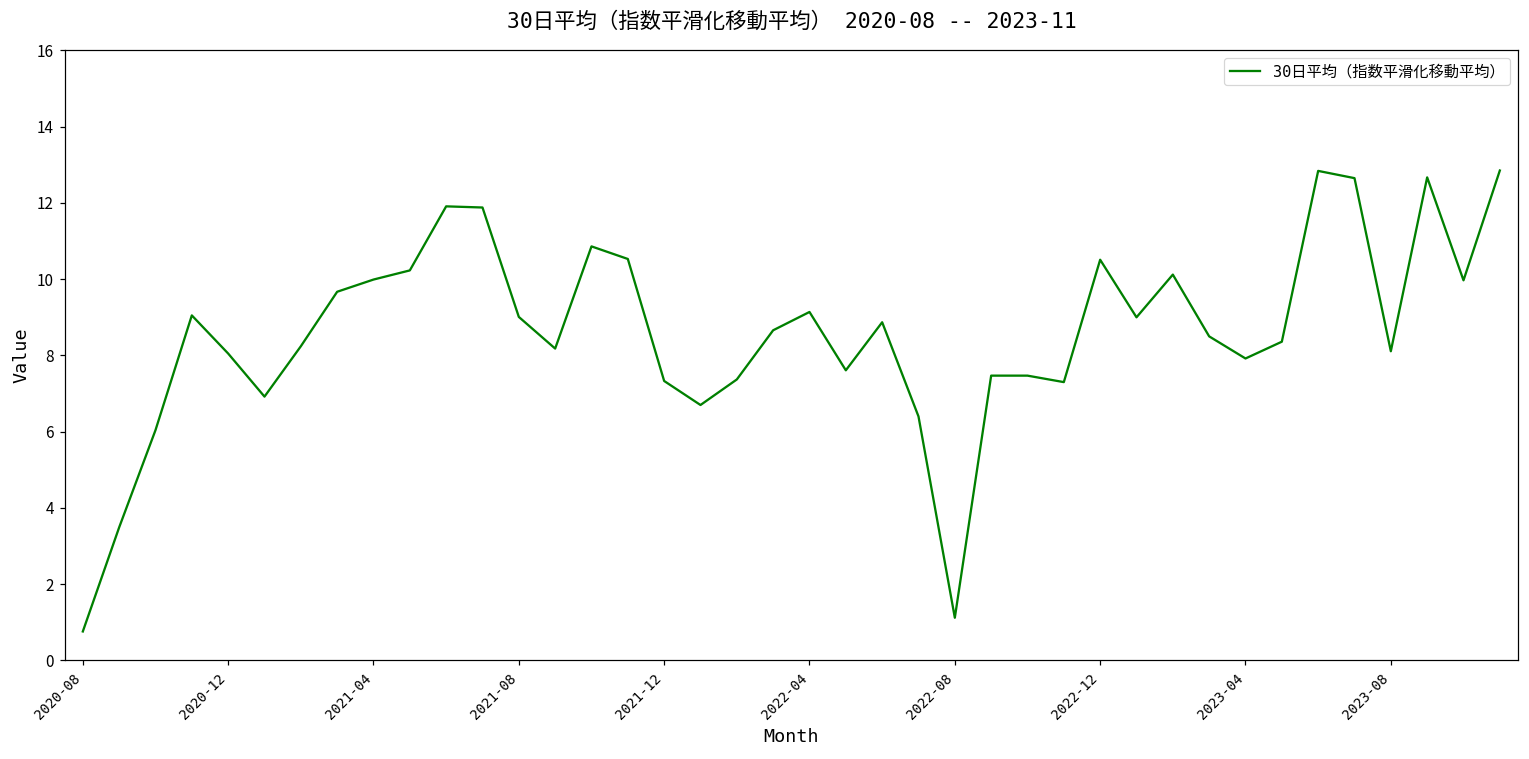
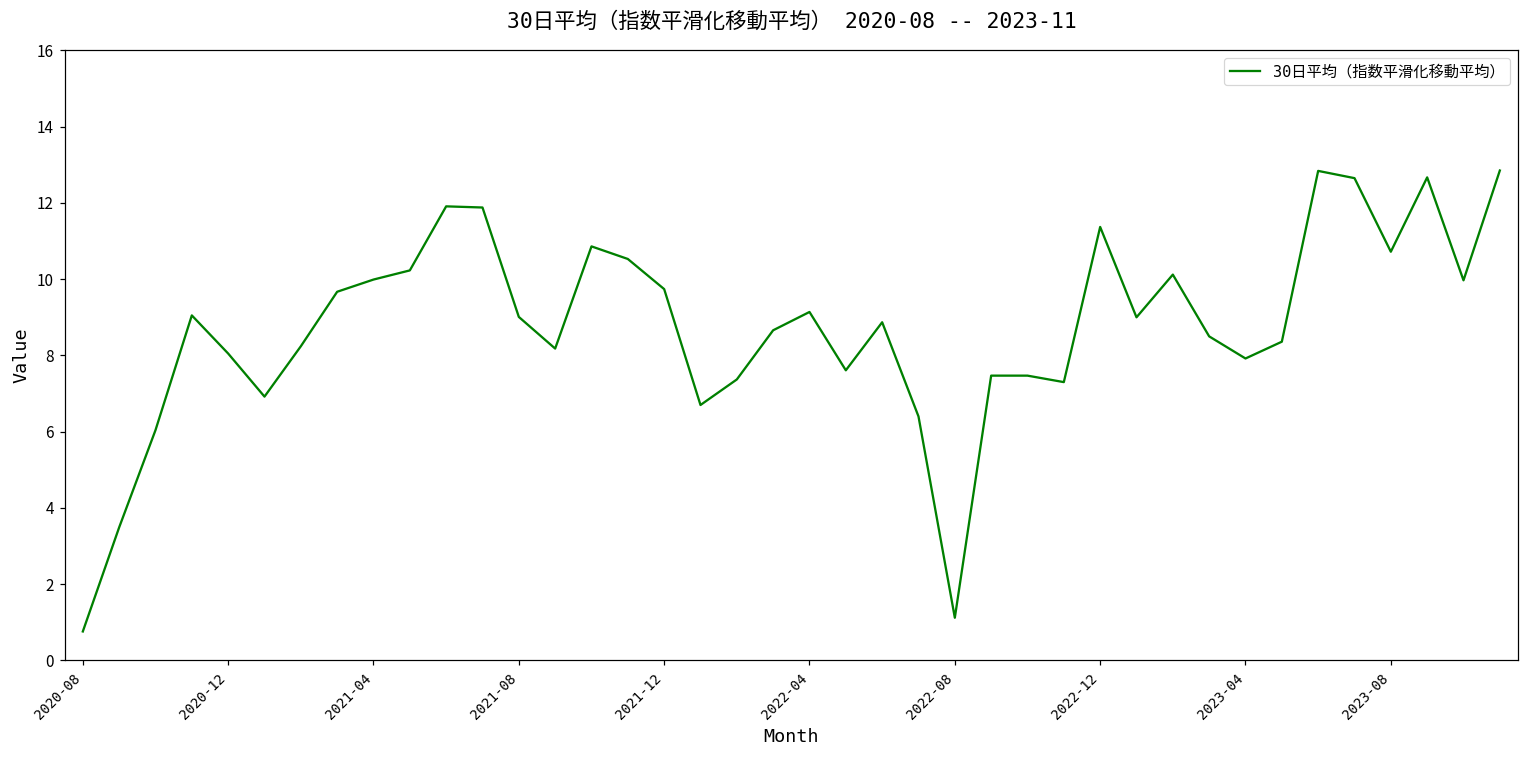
2021-12: 7.3 -> 9.7
2022-12: 10.5 -> 11.4
2023-08: 8.1 -> 10.7
